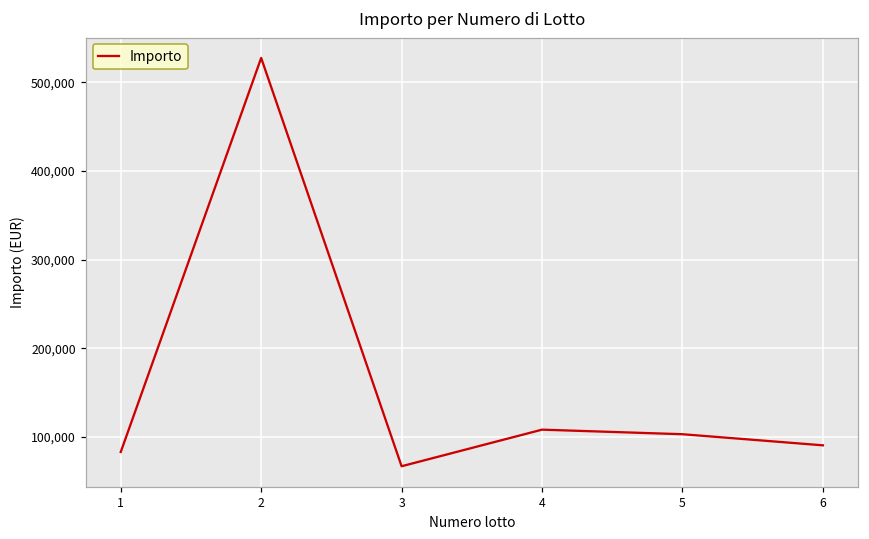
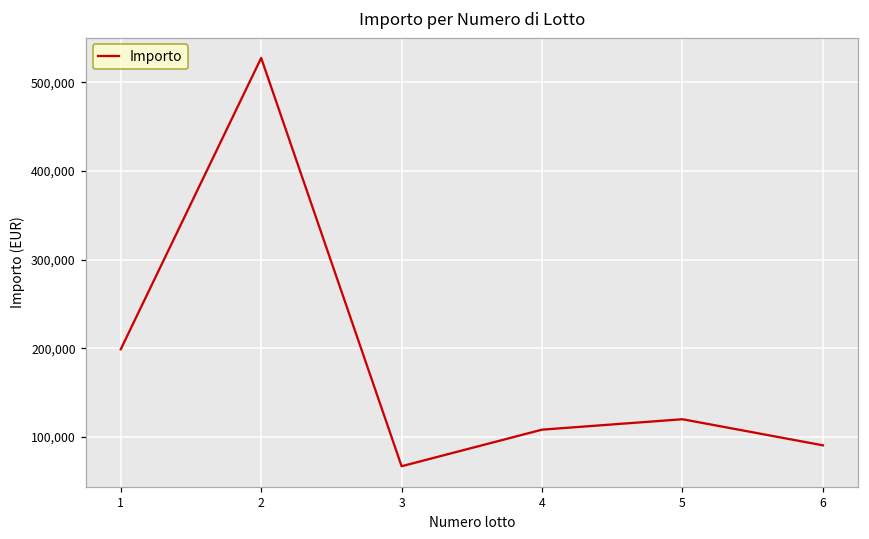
1: 80,000 -> 200,000
5: 100,000 -> 120,000
